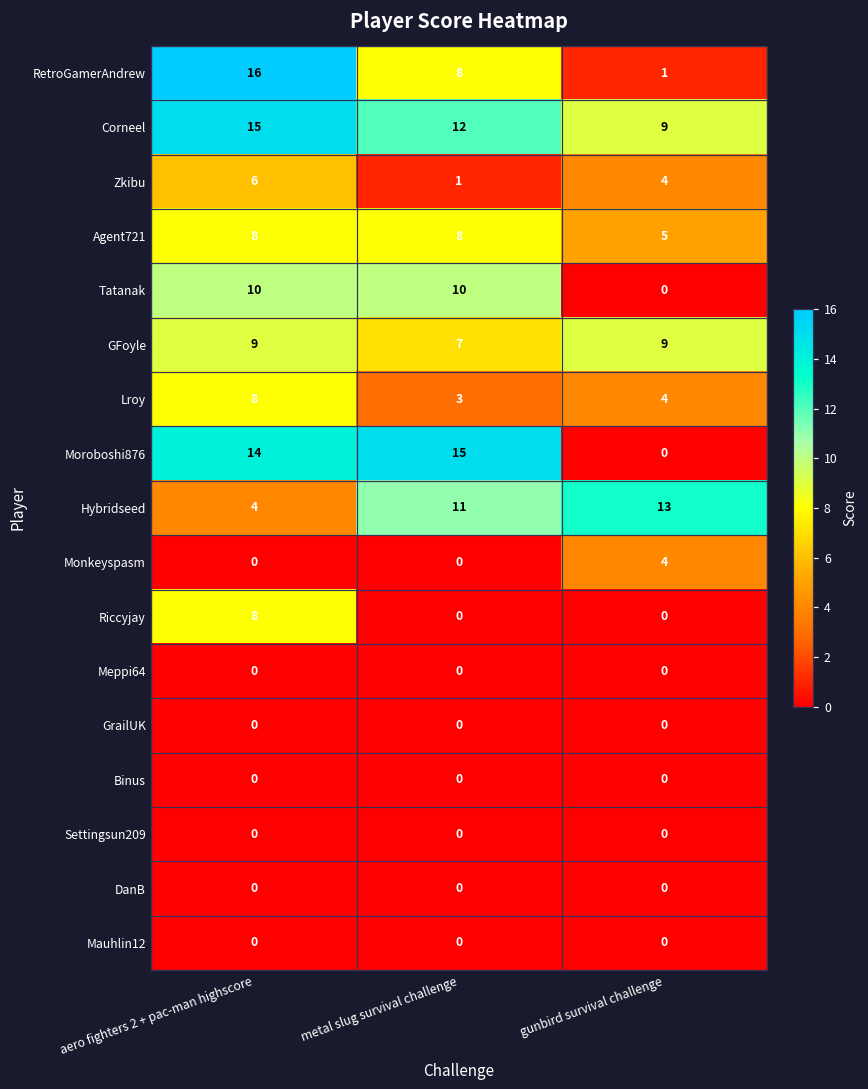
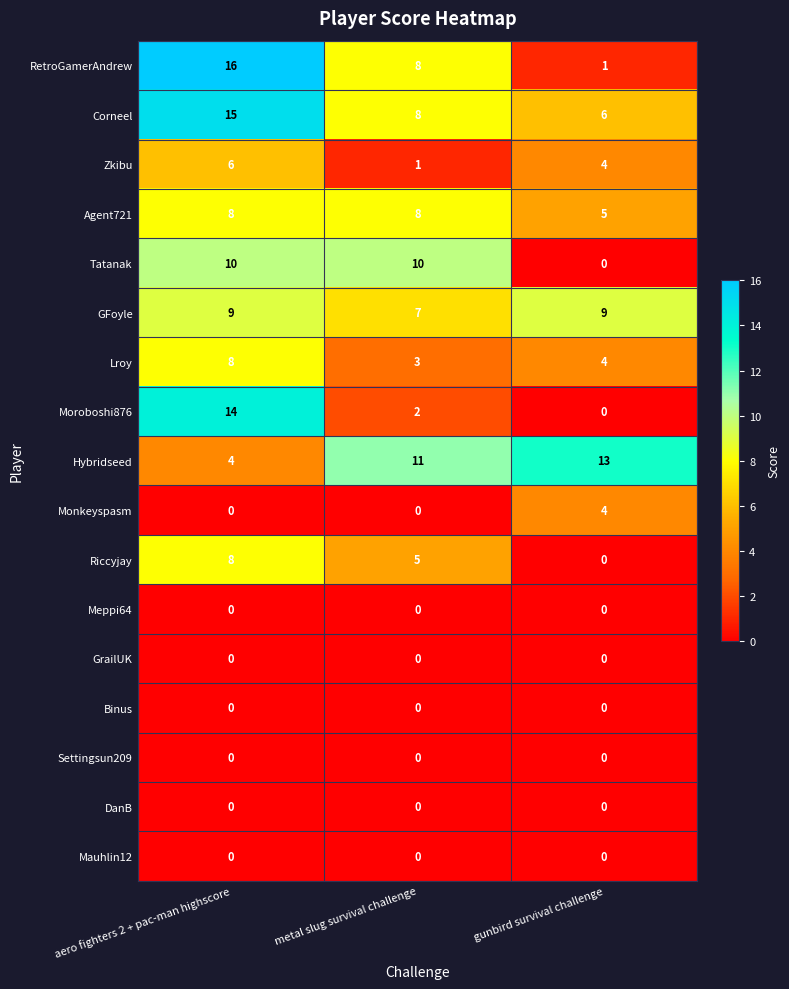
Corneel, metal slug survival challenge: 12 -> 8
Corneel, gunbird survival challenge: 9 -> 6
Moroboshi876, metal slug survival challenge: 15 -> 2
Riccyjay, metal slug survival challenge: 0 -> 5
